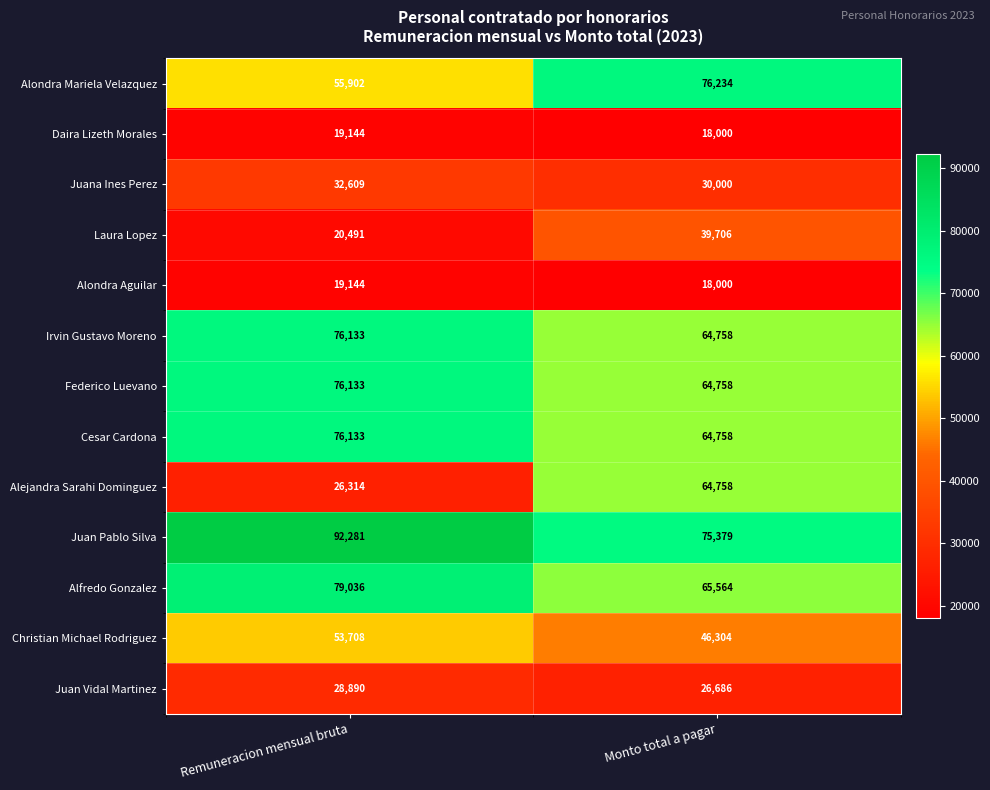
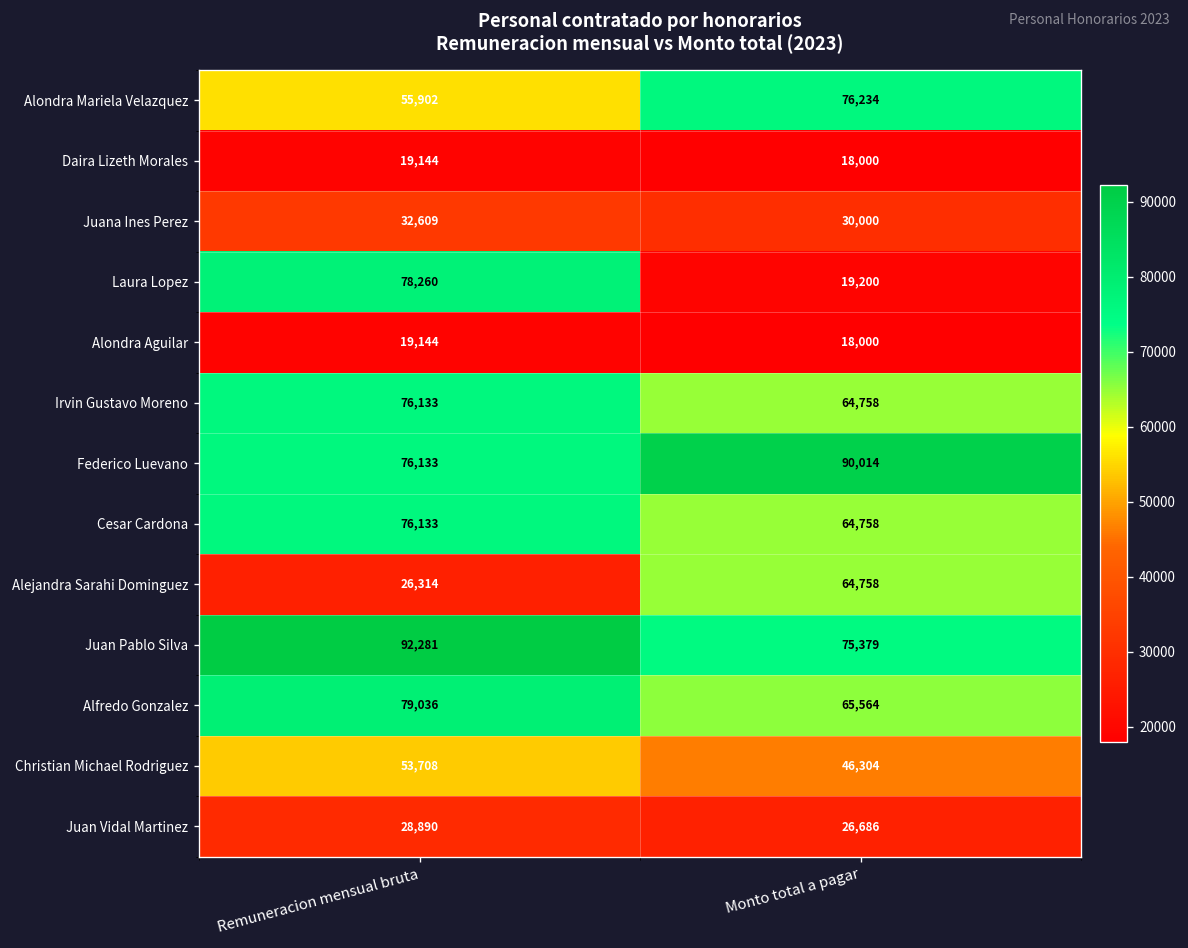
Laura Lopez, Remuneracion mensual bruta: 20,491 -> 78,260
Laura Lopez, Monto total a pagar: 39,706 -> 19,200
Federico Luevano, Monto total a pagar: 64,758 -> 90,014
